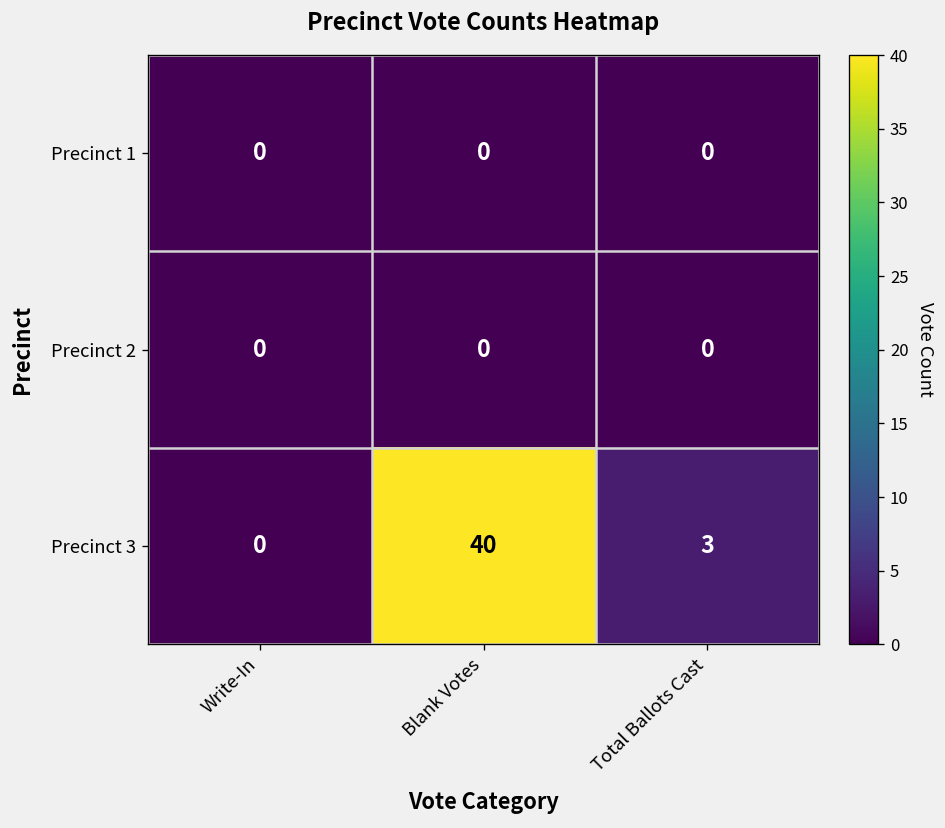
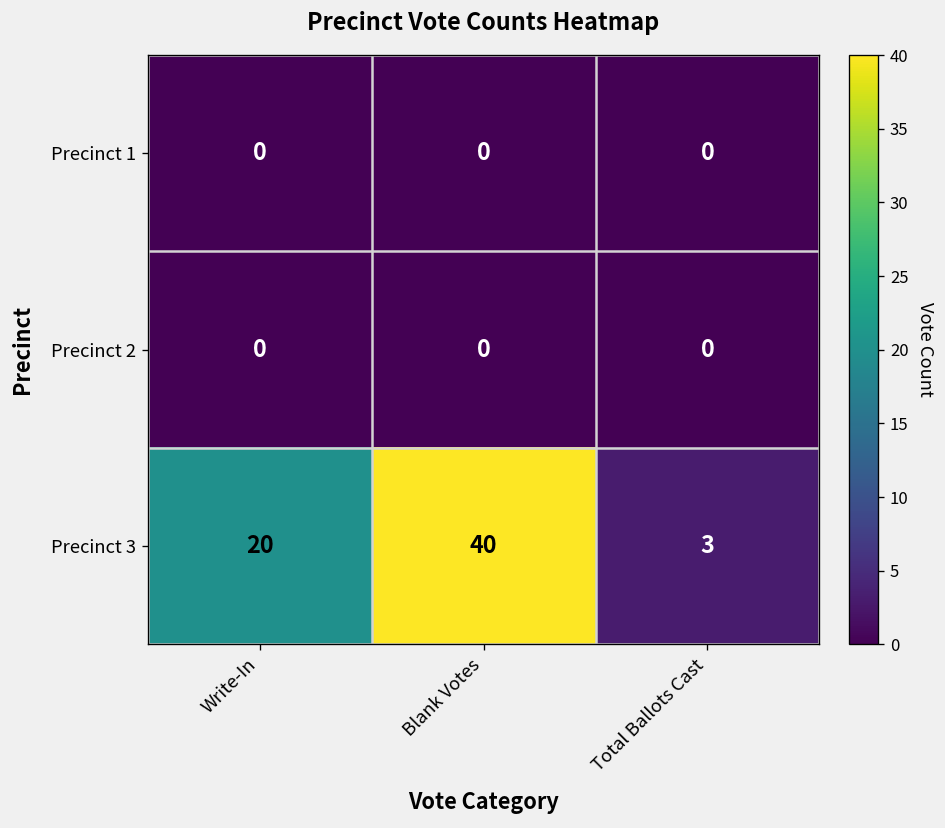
Precinct 3, Write-In: 0 -> 20
